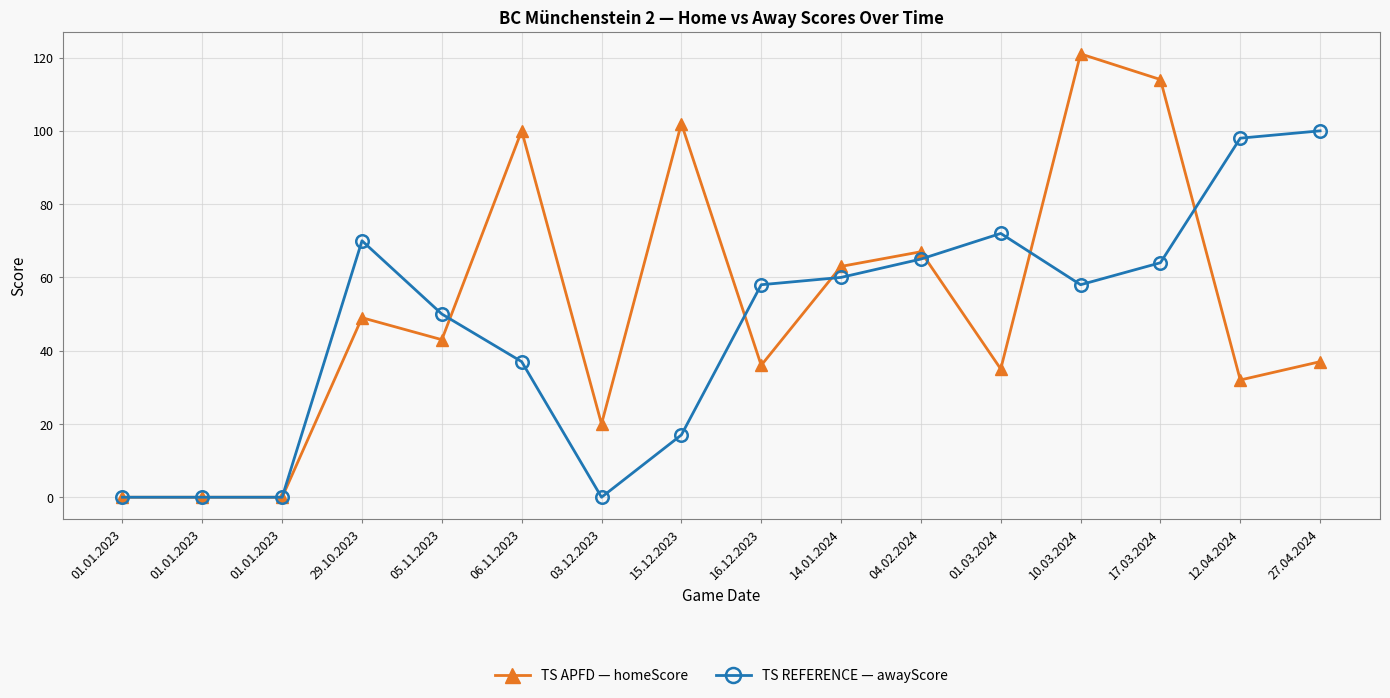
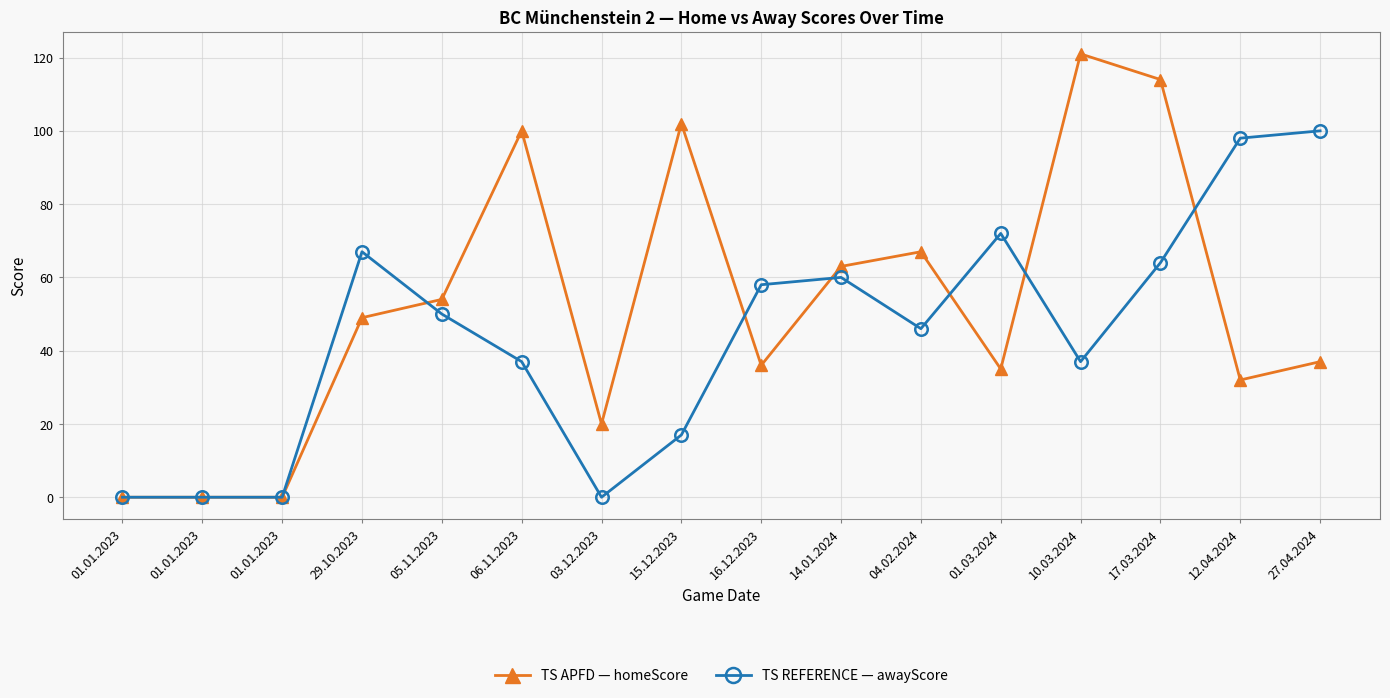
TS REFERENCE — awayScore, 29.10.2023: 70 -> 67
TS APFD — homeScore, 05.11.2023: 43 -> 54
TS REFERENCE — awayScore, 04.02.2024: 65 -> 46
TS REFERENCE — awayScore, 10.03.2024: 58 -> 37
